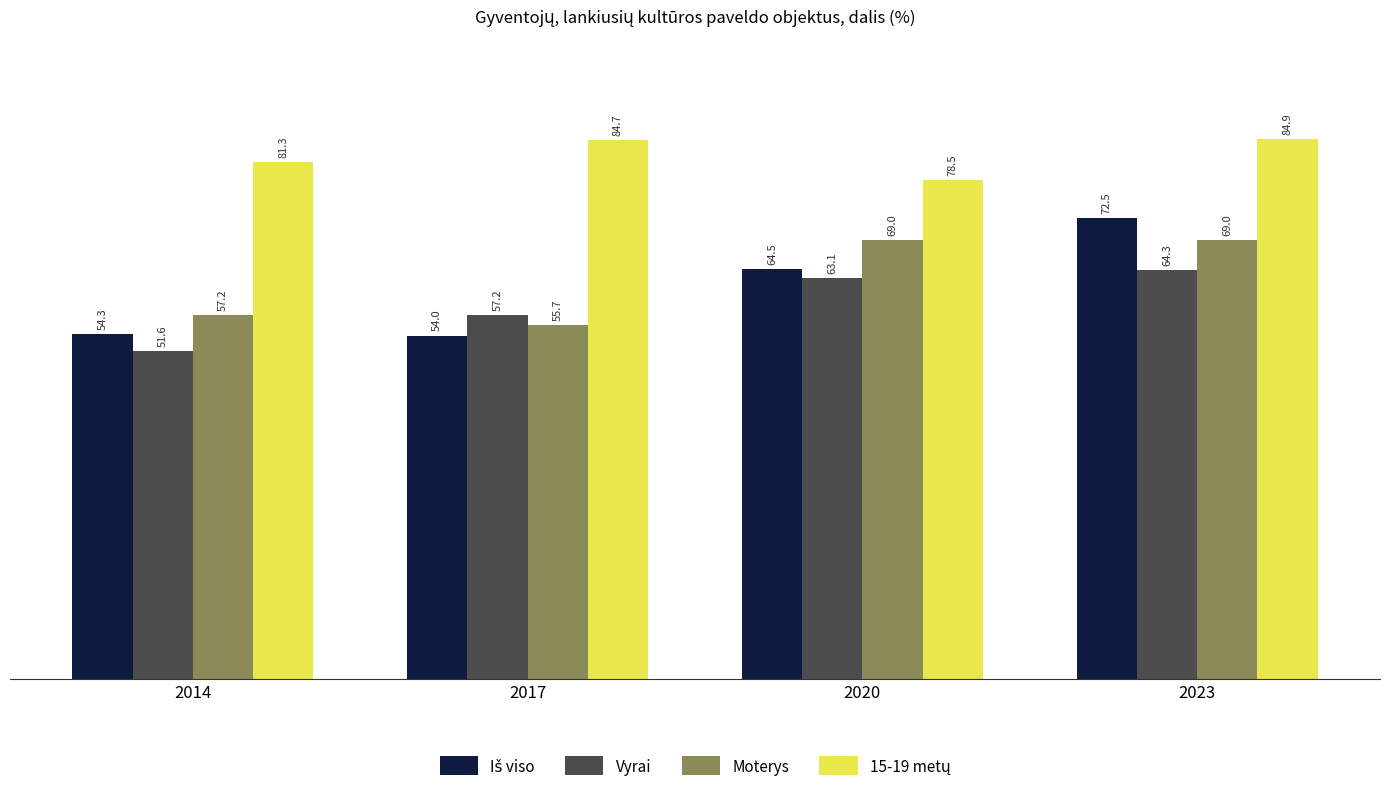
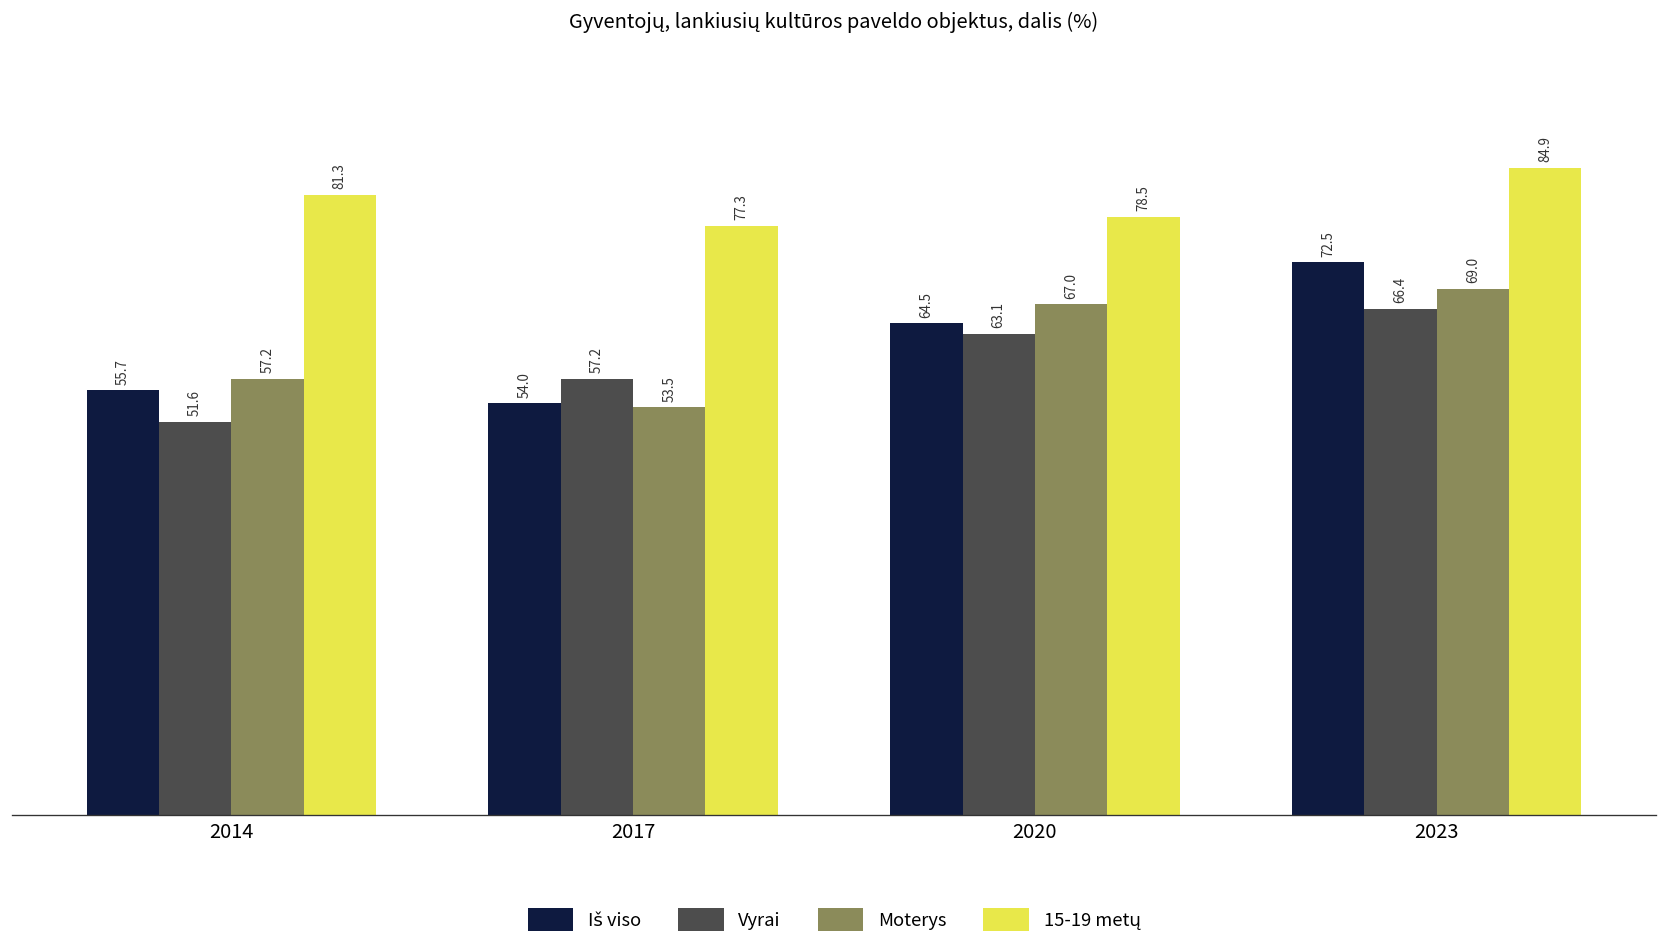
Iš viso, 2014: 54.3 -> 55.7
Moterys, 2017: 55.7 -> 53.5
15-19 metų, 2017: 84.7 -> 77.3
Moterys, 2020: 69.0 -> 67.0
Vyrai, 2023: 64.3 -> 66.4
